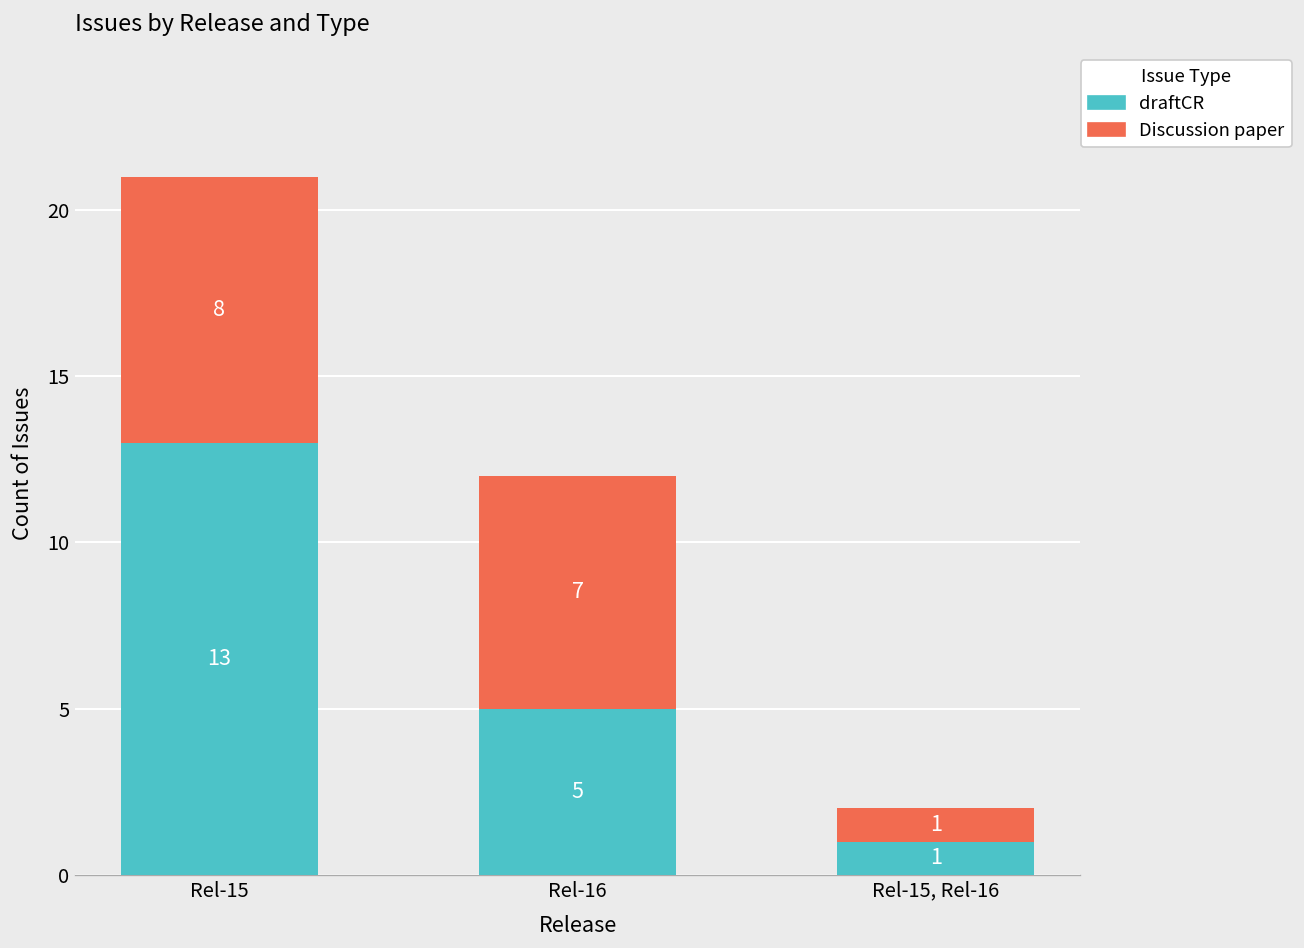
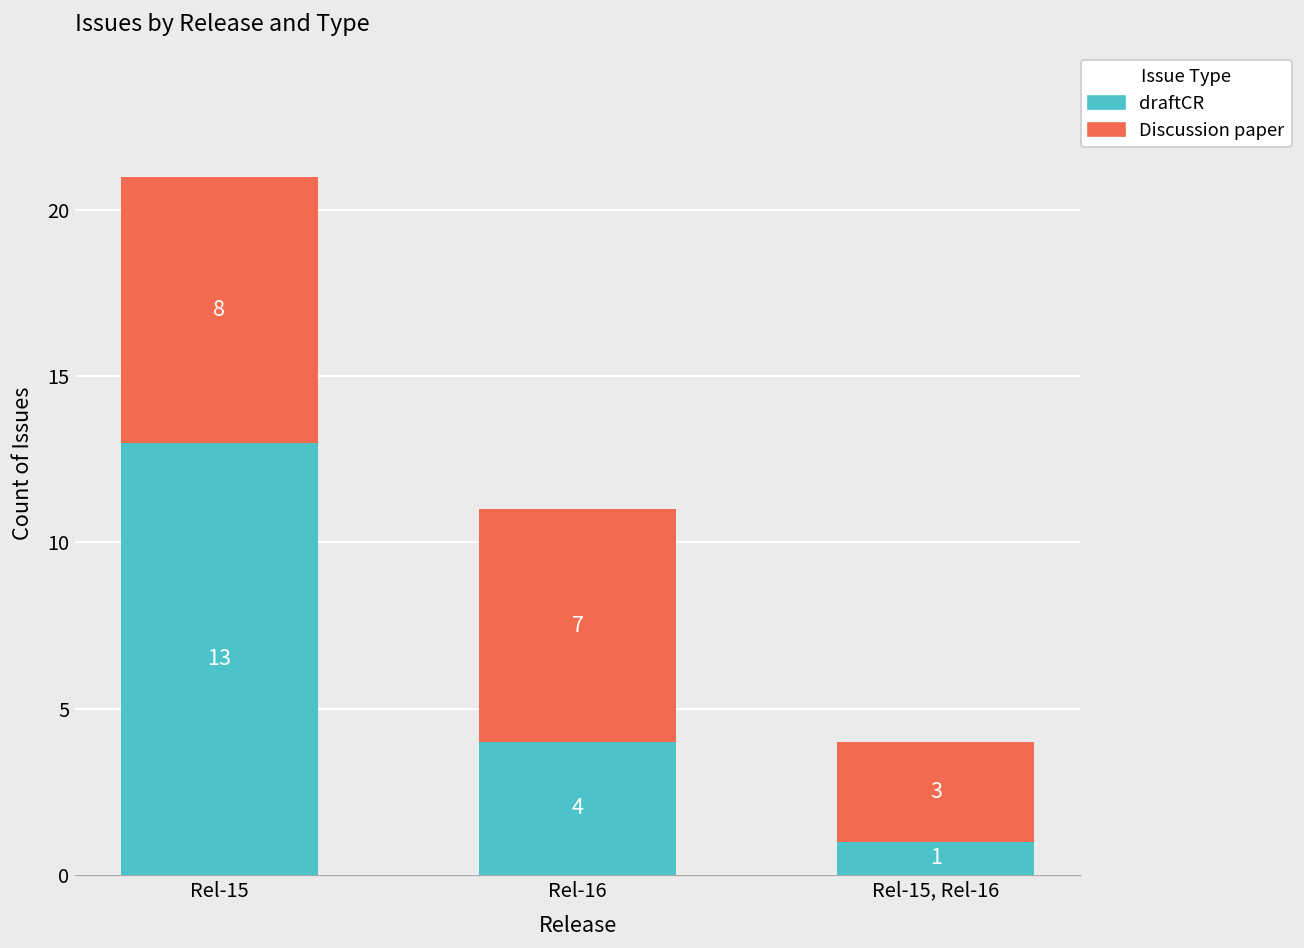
draftCR, Rel-16: 5 -> 4
Discussion paper, Rel-15, Rel-16: 1 -> 3
